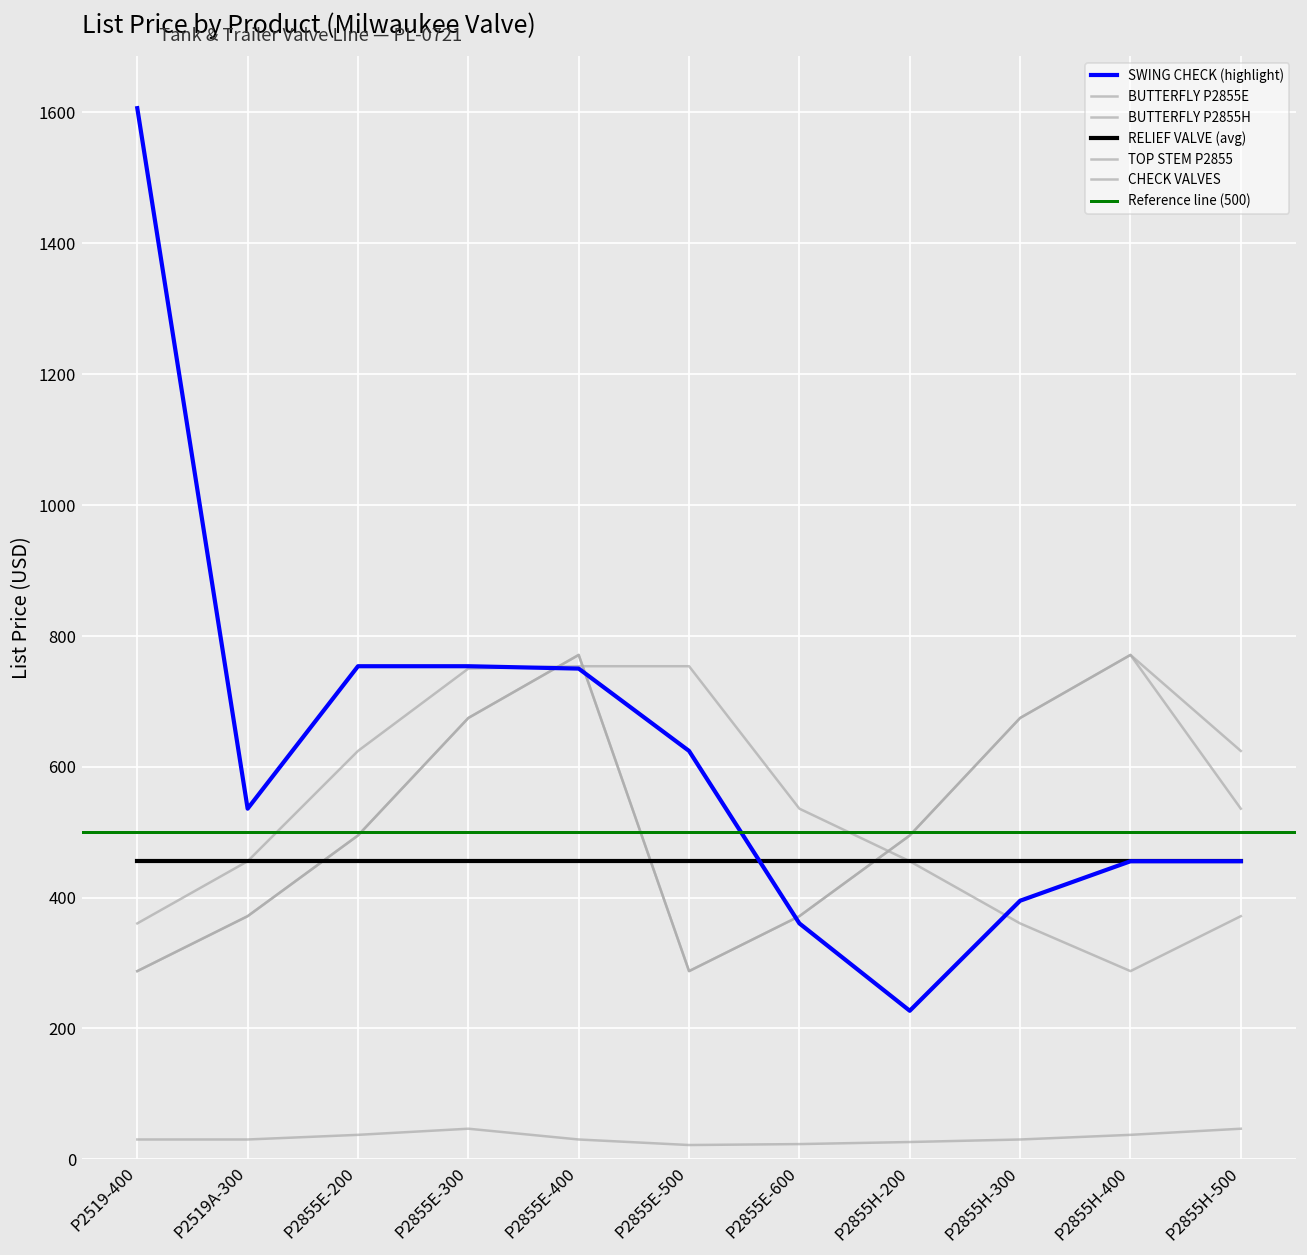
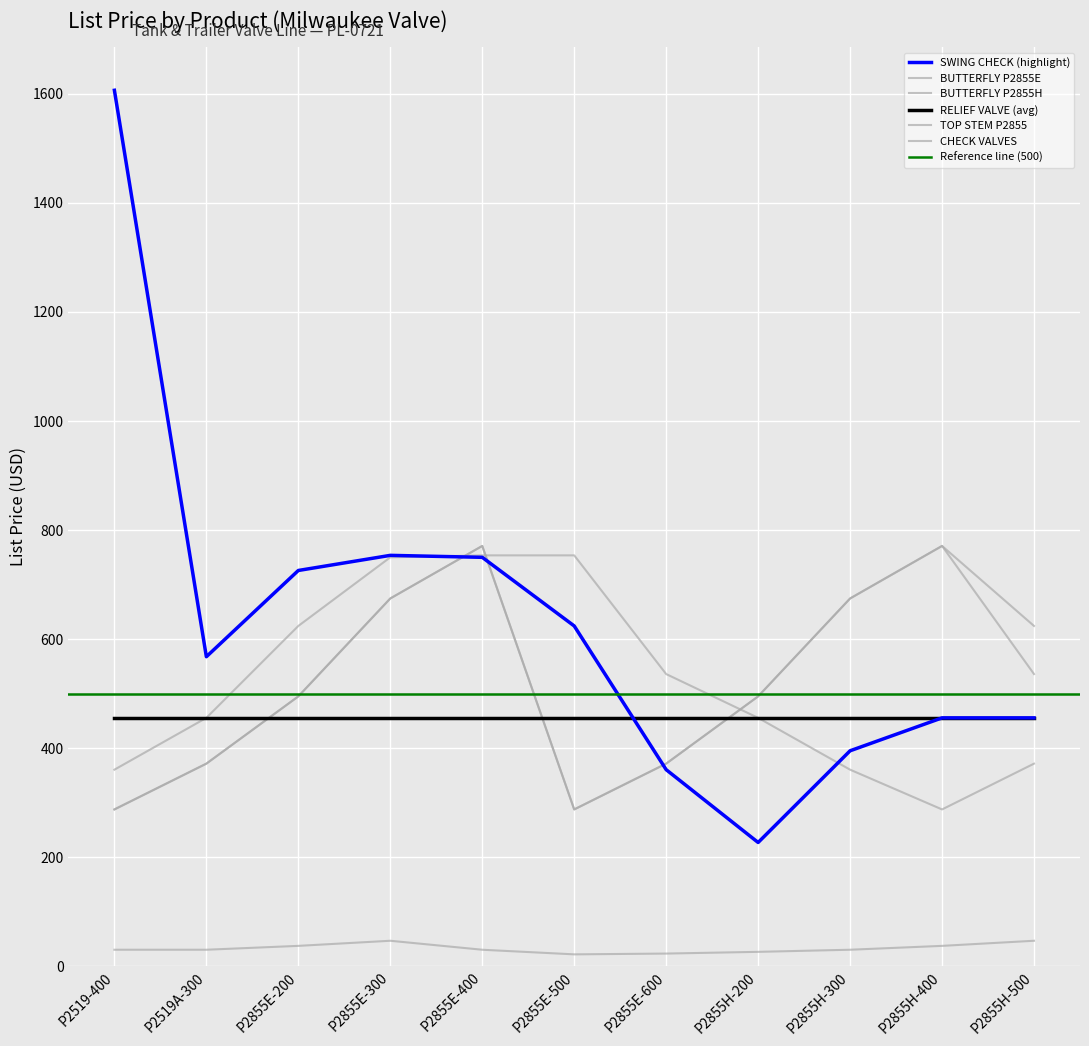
SWING CHECK (highlight), P2519A-300: 540 -> 570
SWING CHECK (highlight), P2855E-200: 750 -> 730
